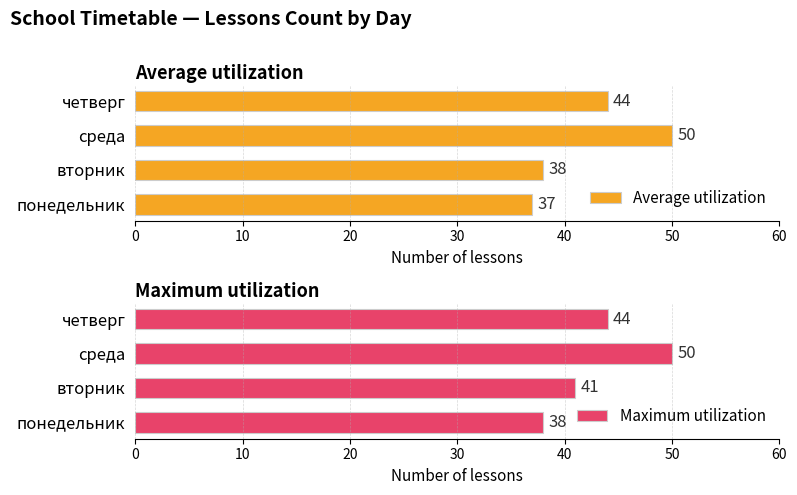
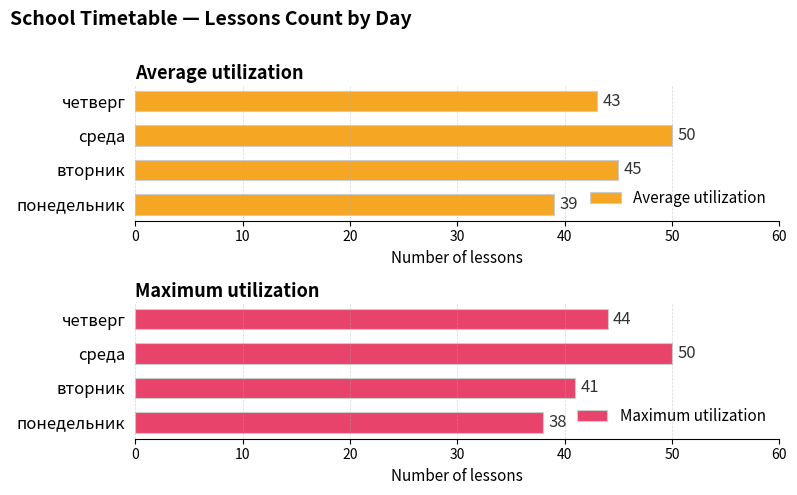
Average utilization, четверг: 44 -> 43
Average utilization, вторник: 38 -> 45
Average utilization, понедельник: 37 -> 39
